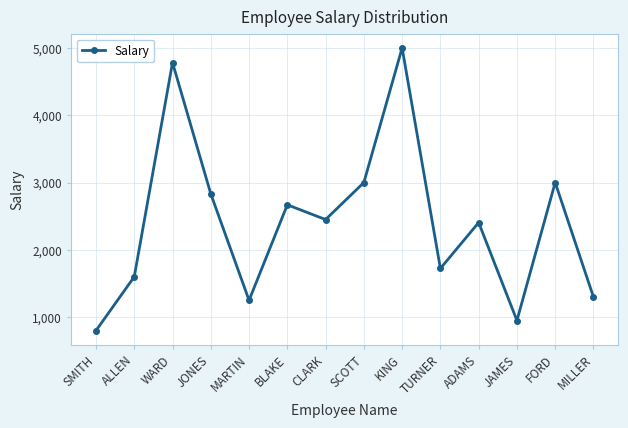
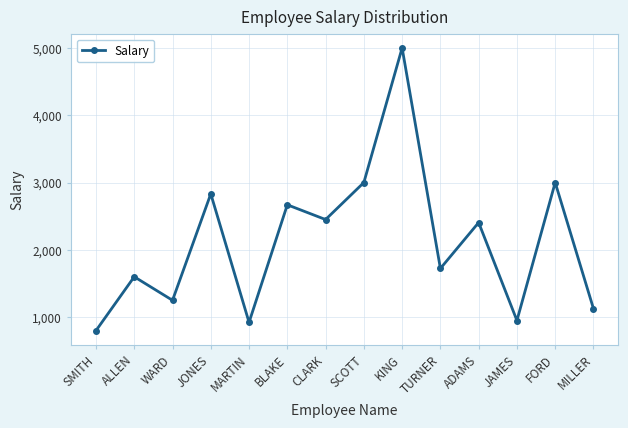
WARD: 4,800 -> 1,300
MARTIN: 1,300 -> 900
MILLER: 1,300 -> 1,100
